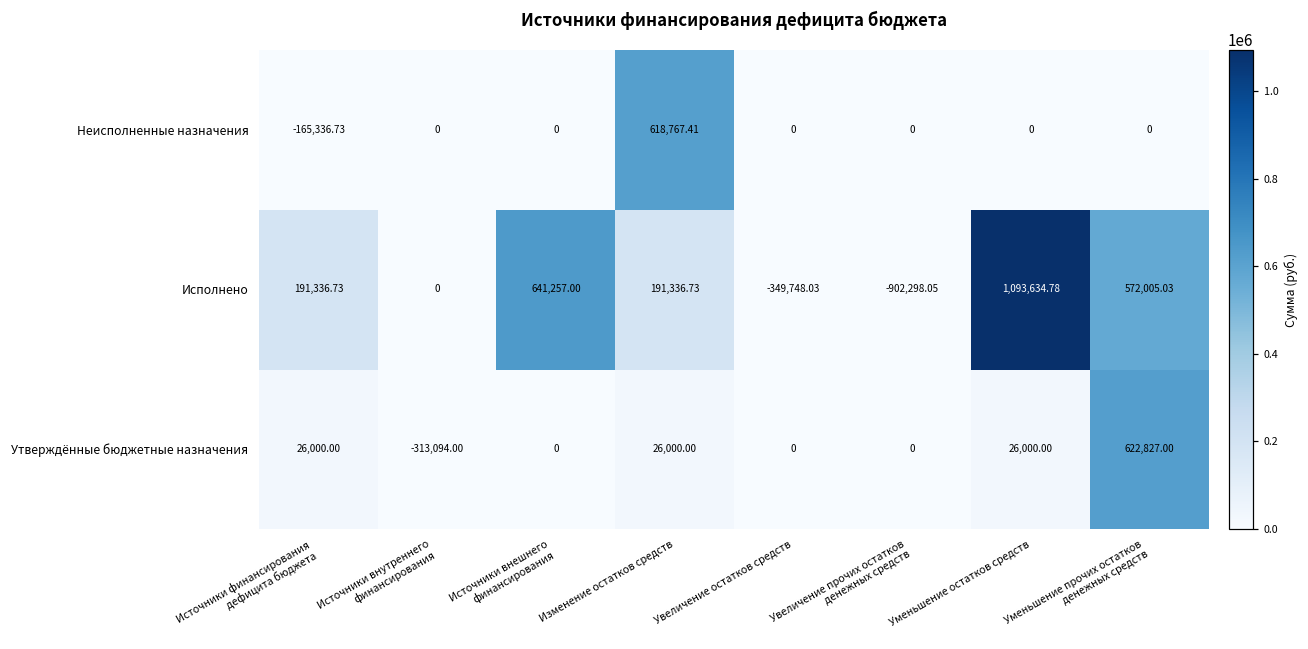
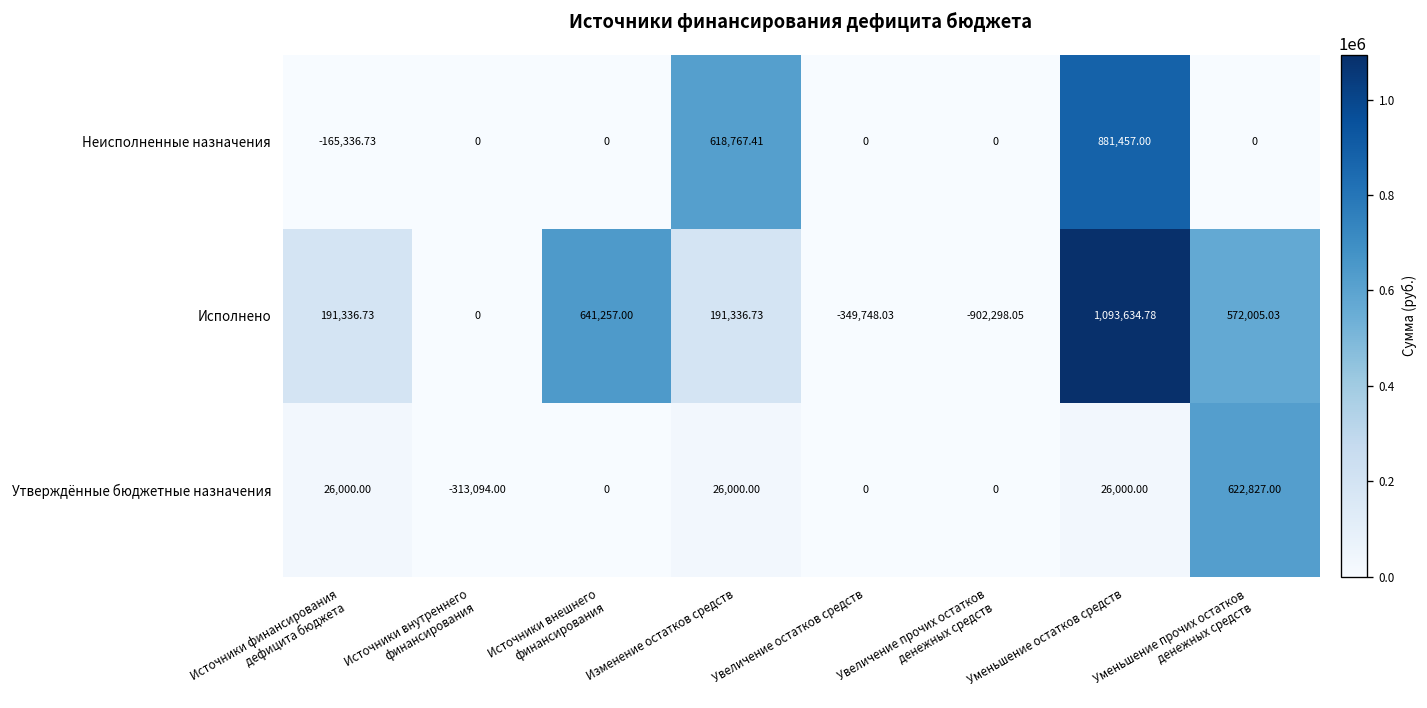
Неисполненные назначения, Уменьшение остатков средств: 0 -> 881,457.00
